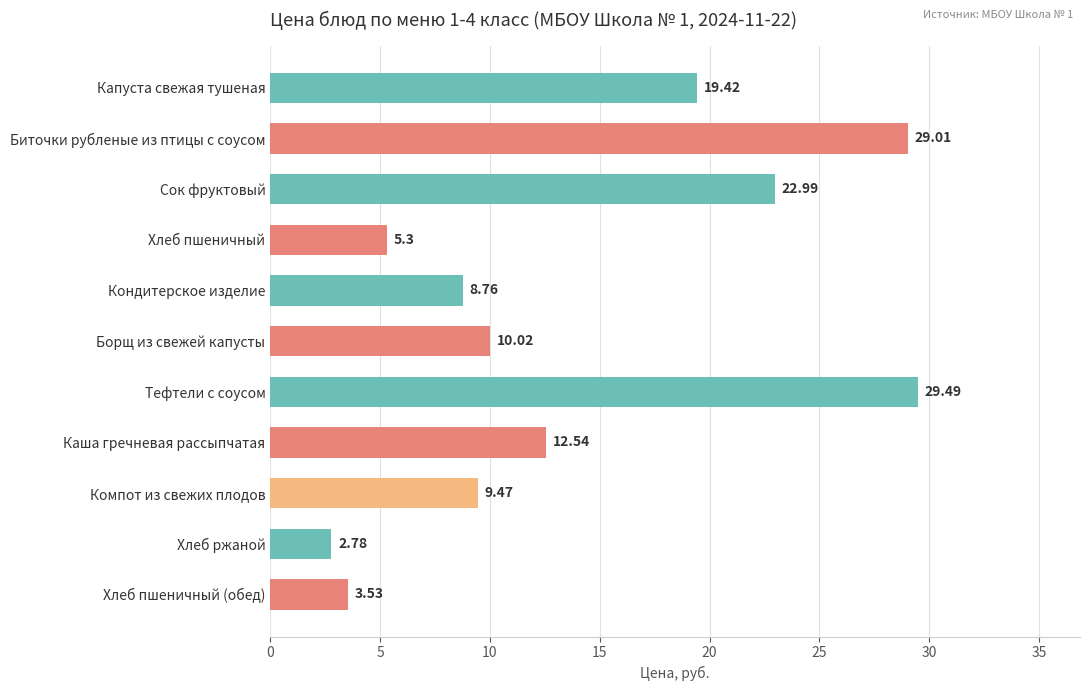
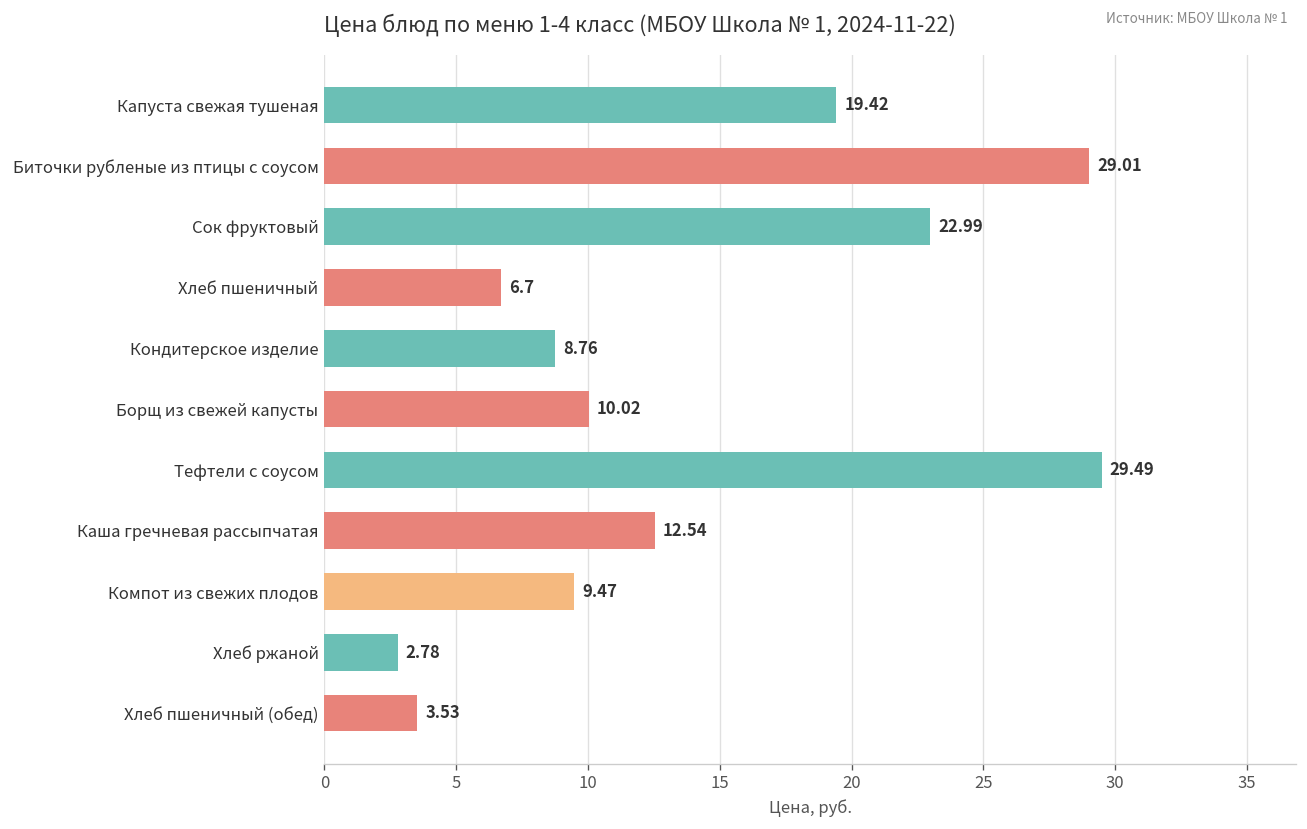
Хлеб пшеничный: 5.3 -> 6.7
